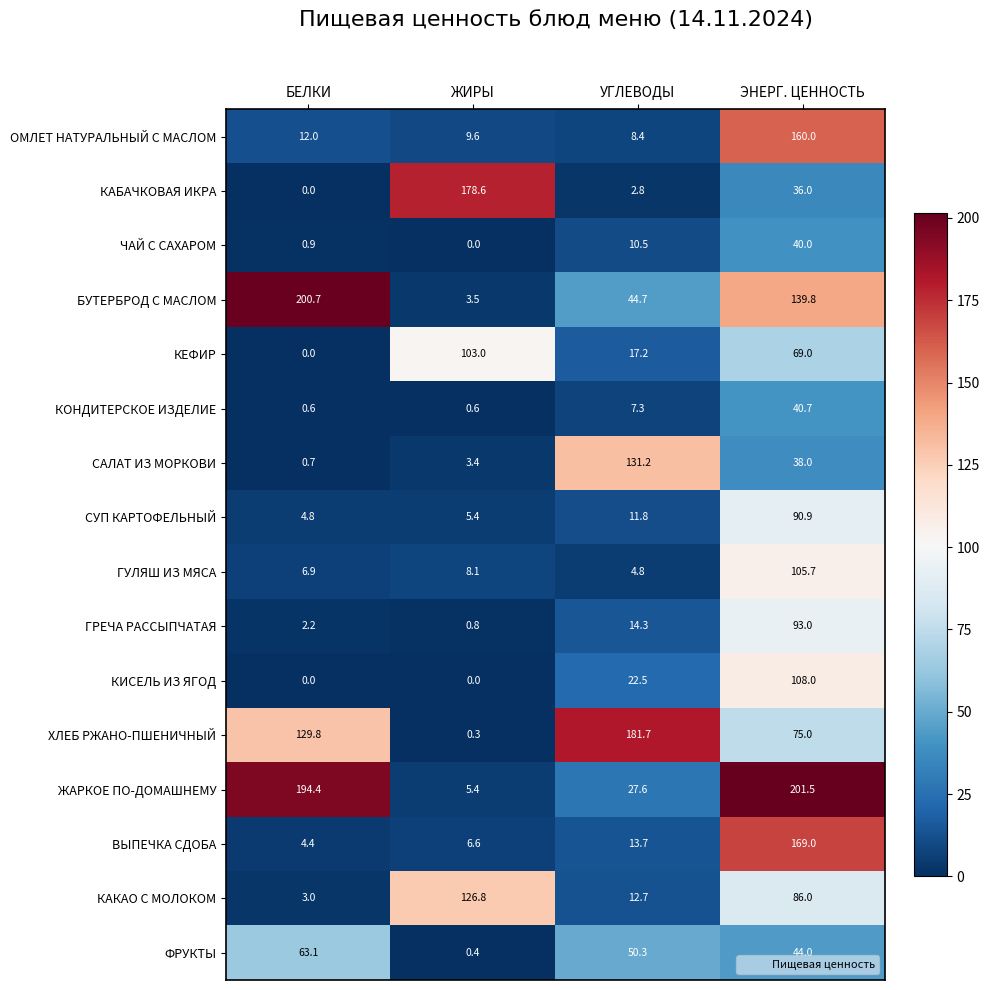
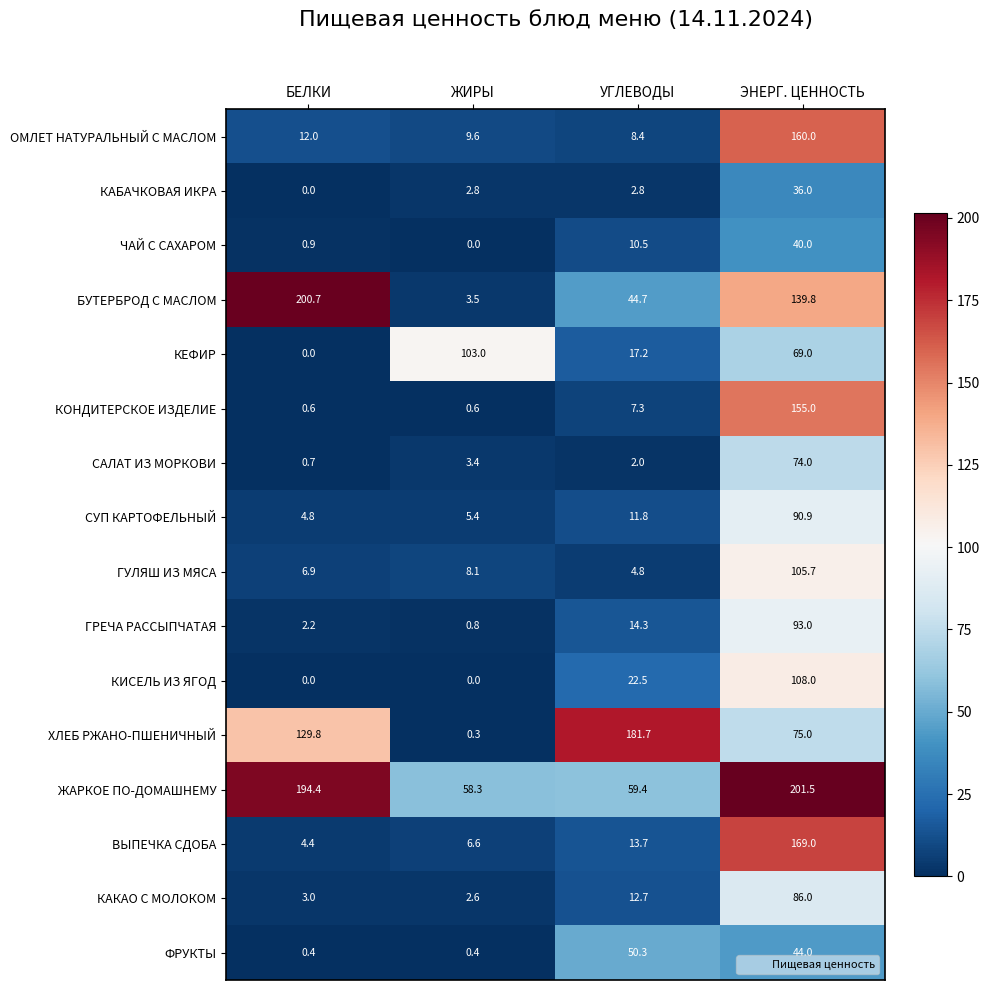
КАБАЧКОВАЯ ИКРА, ЖИРЫ: 178.6 -> 2.8
КОНДИТЕРСКОЕ ИЗДЕЛИЕ, ЭНЕРГ. ЦЕННОСТЬ: 40.7 -> 155.0
САЛАТ ИЗ МОРКОВИ, УГЛЕВОДЫ: 131.2 -> 2.0
САЛАТ ИЗ МОРКОВИ, ЭНЕРГ. ЦЕННОСТЬ: 38.0 -> 74.0
ЖАРКОЕ ПО-ДОМАШНЕМУ, ЖИРЫ: 5.4 -> 58.3
ЖАРКОЕ ПО-ДОМАШНЕМУ, УГЛЕВОДЫ: 27.6 -> 59.4
КАКАО С МОЛОКОМ, ЖИРЫ: 126.8 -> 2.6
ФРУКТЫ, БЕЛКИ: 63.1 -> 0.4
